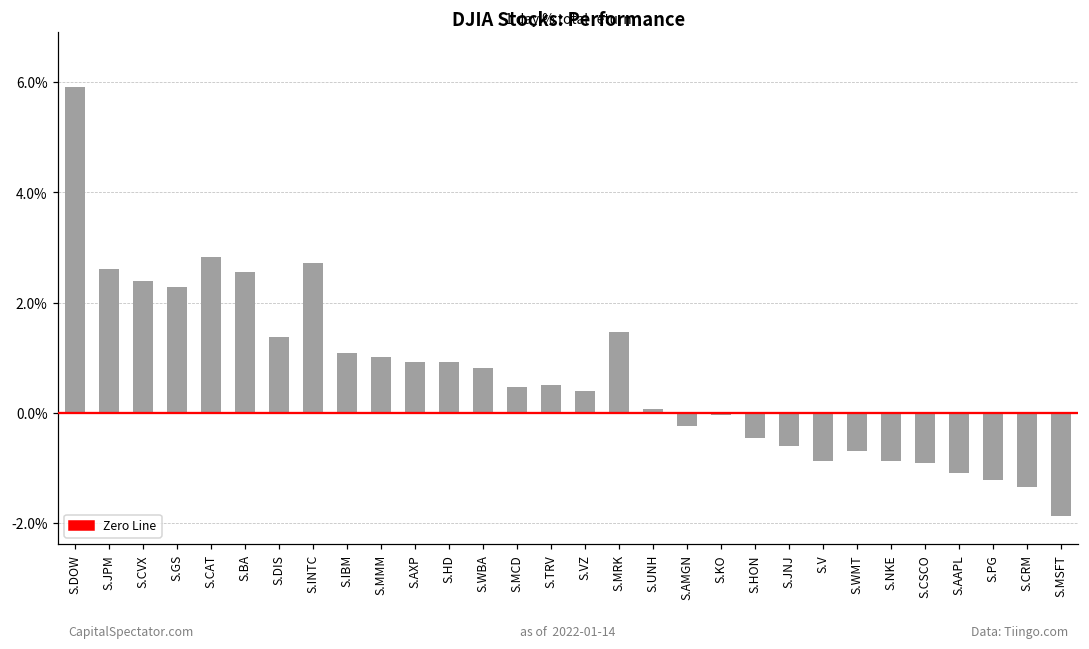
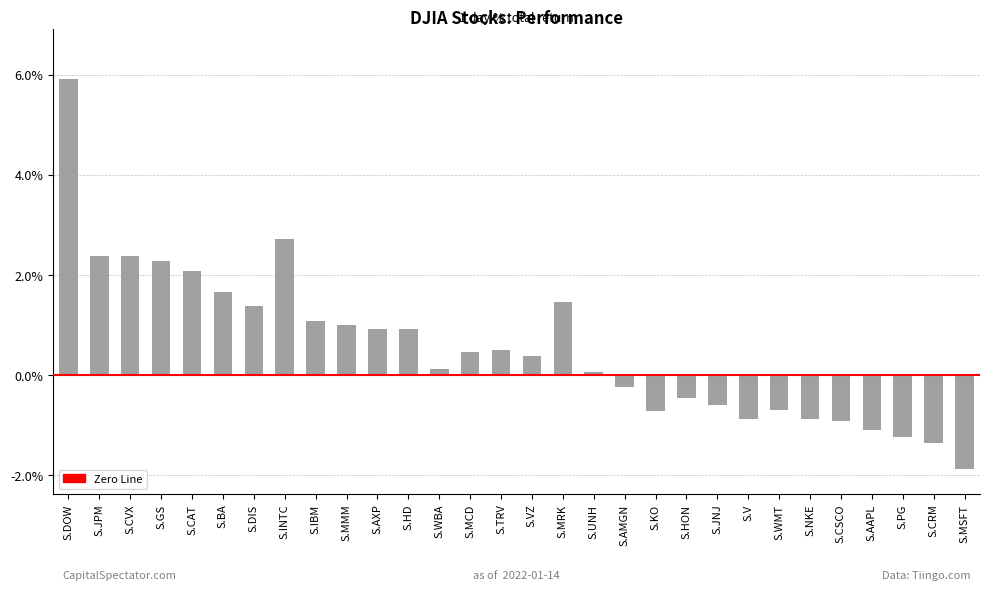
S.JPM: 2.6% -> 2.4%
S.CAT: 2.8% -> 2.1%
S.BA: 2.5% -> 1.7%
S.WBA: 0.8% -> 0.1%
S.KO: 0.0% -> -0.7%
